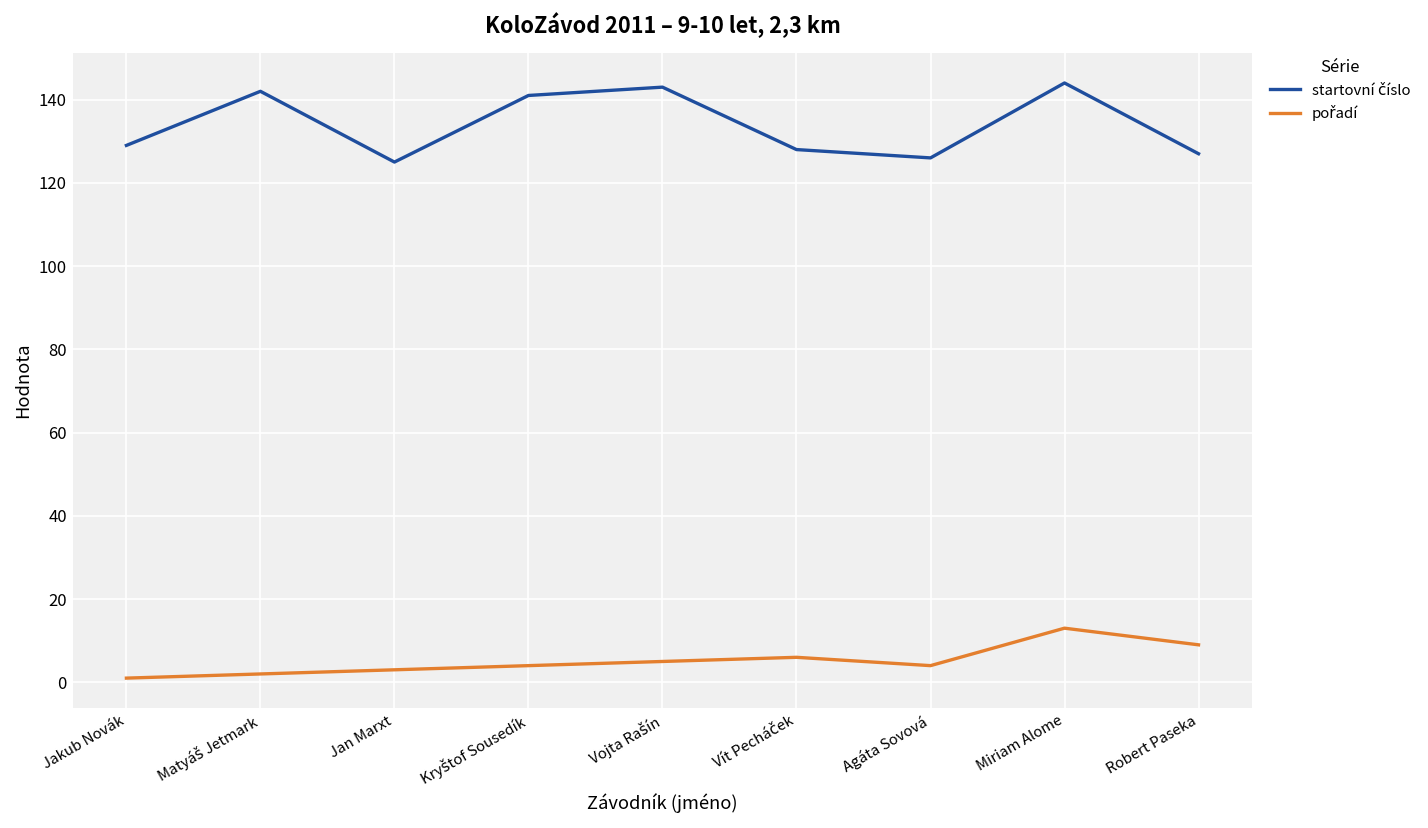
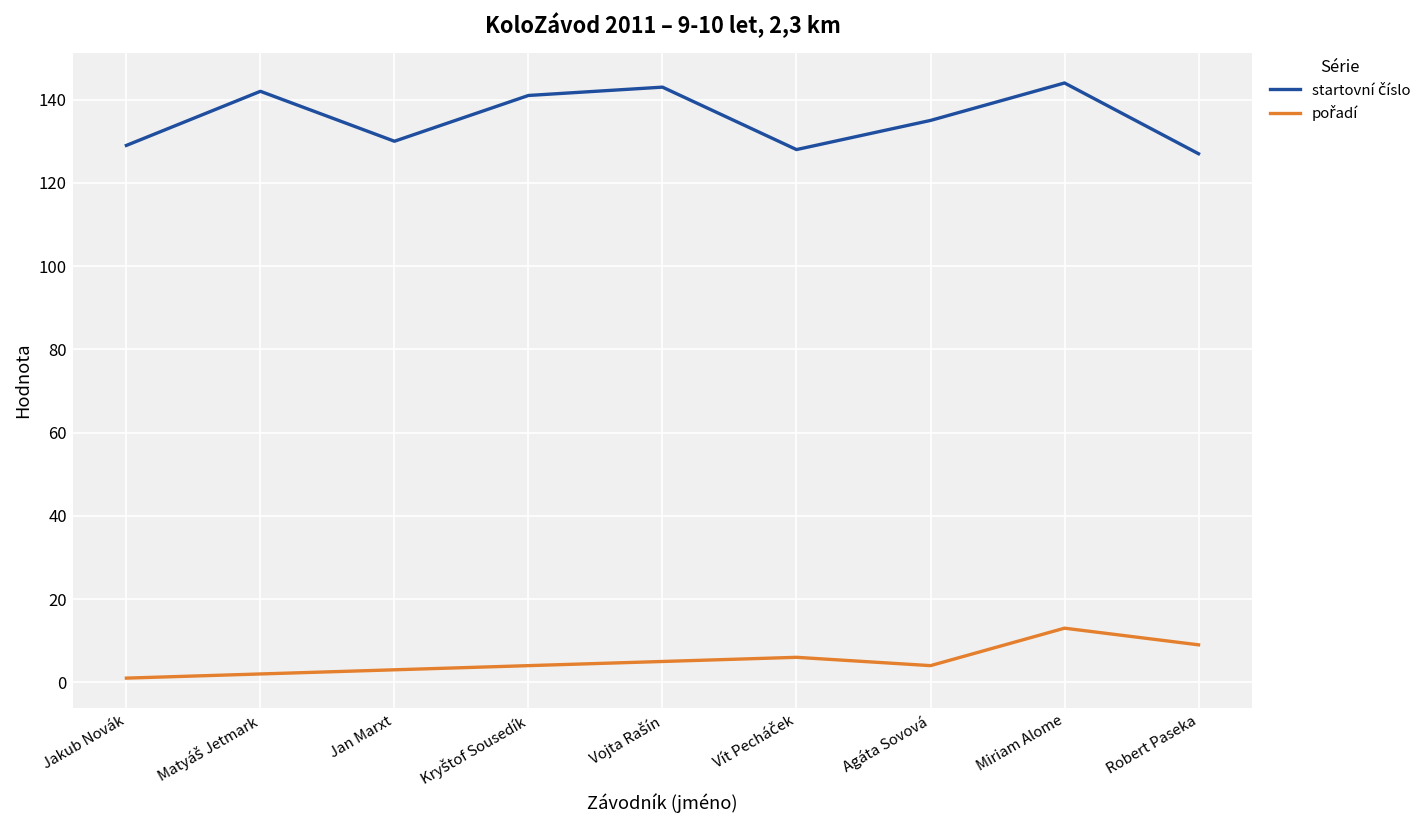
startovní číslo, Jan Marxt: 125 -> 130
startovní číslo, Agáta Sovová: 126 -> 135
